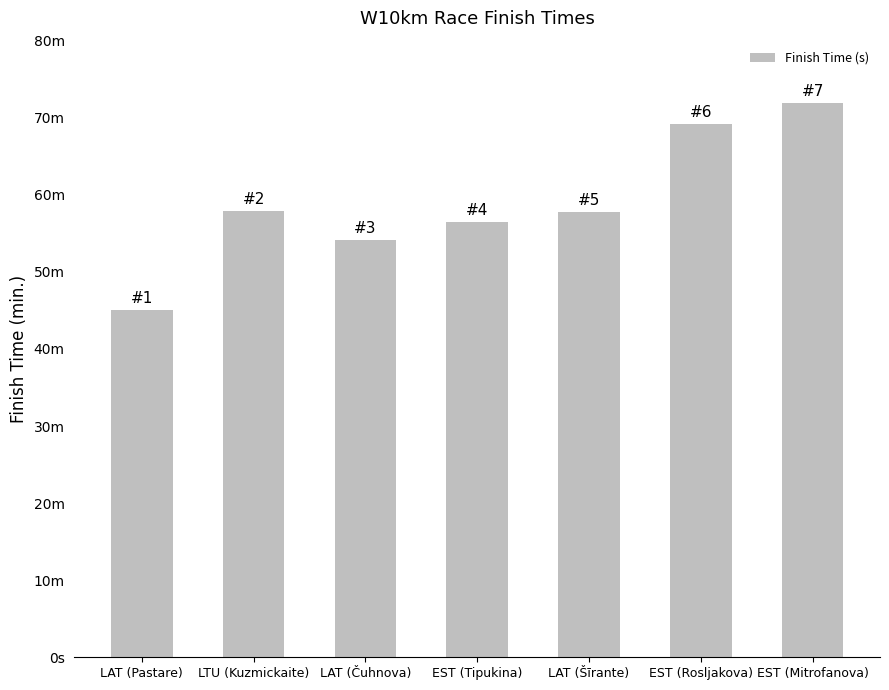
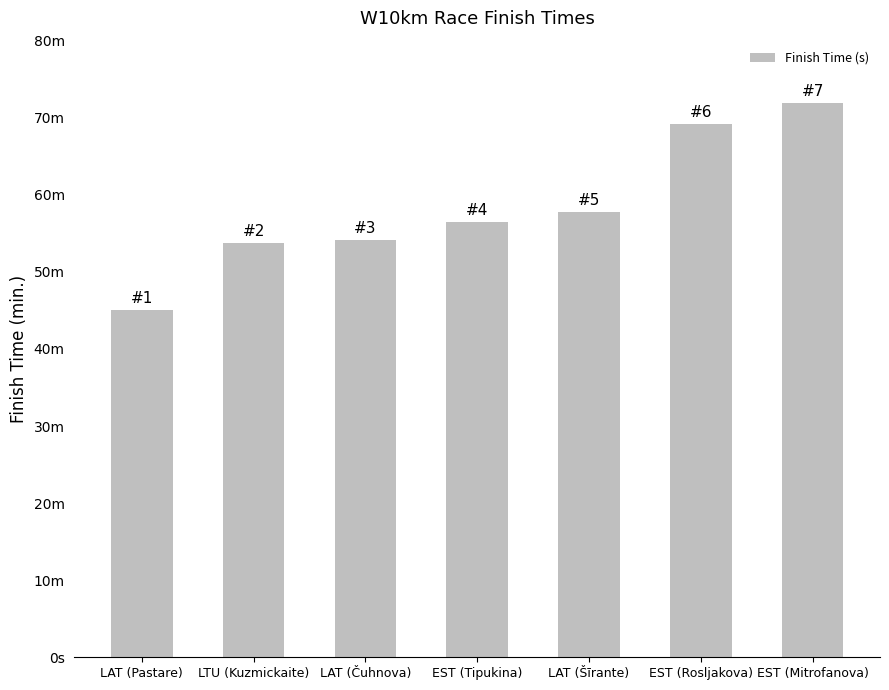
LTU (Kuzmickaite): 58m -> 54m
